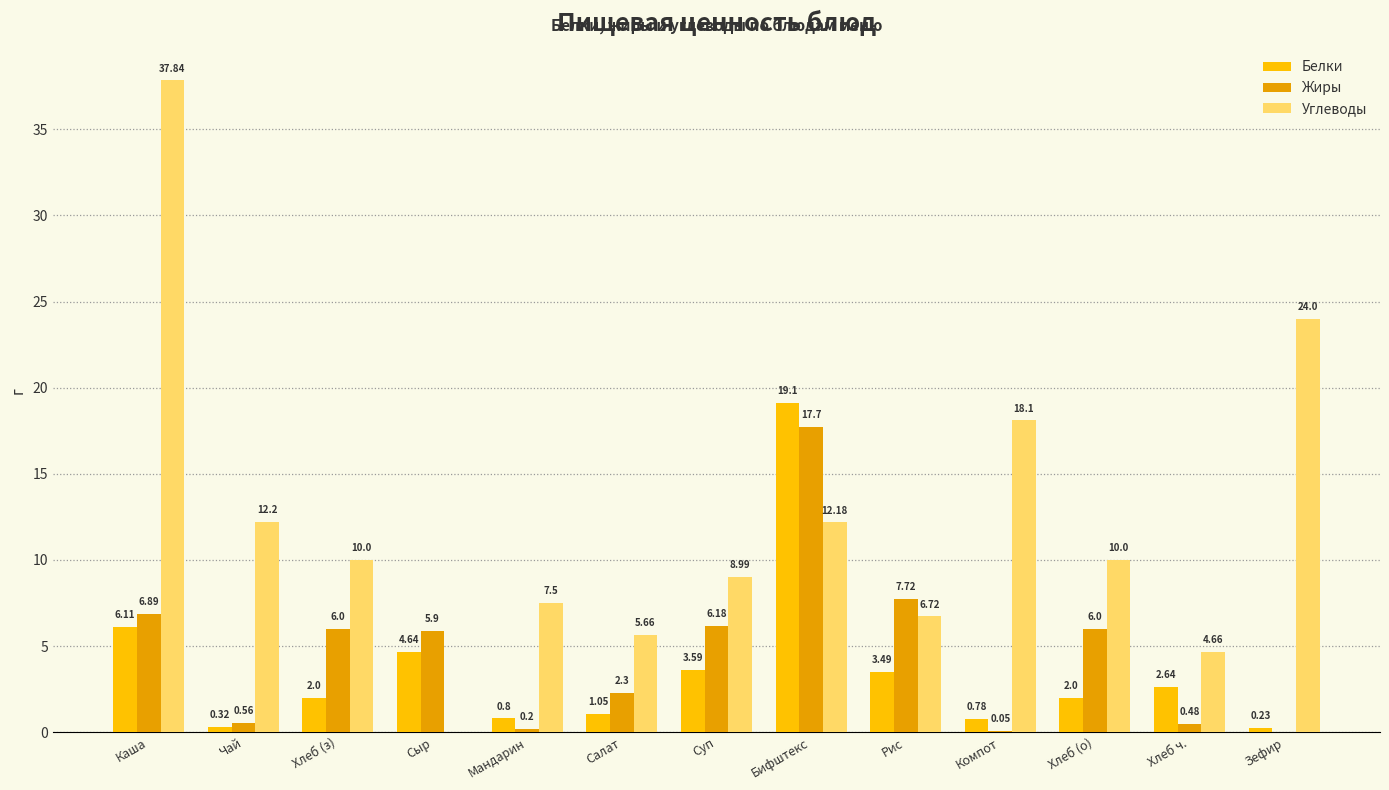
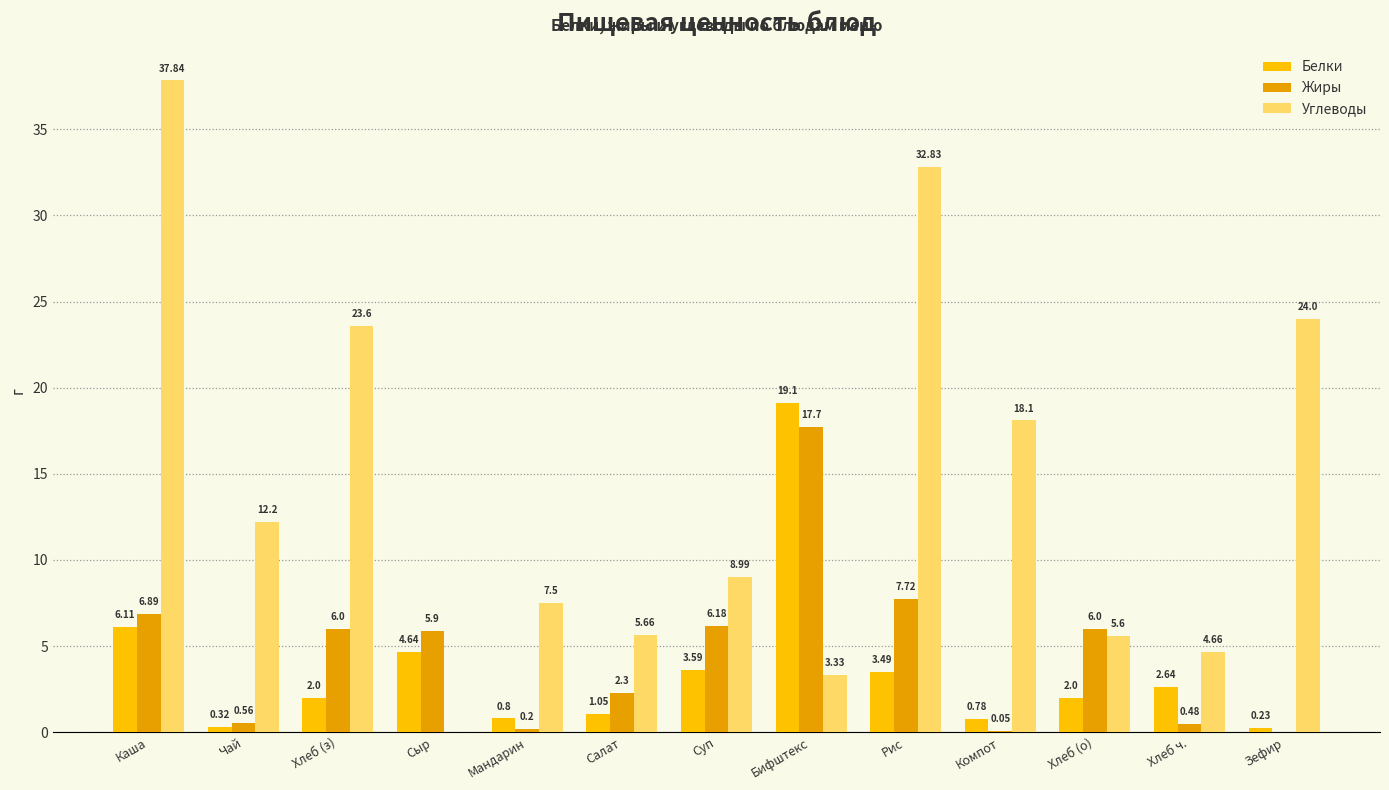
Углеводы, Хлеб (з): 10.0 -> 23.6
Углеводы, Бифштекс: 12.18 -> 3.33
Углеводы, Рис: 6.72 -> 32.83
Углеводы, Хлеб (о): 10.0 -> 5.6
